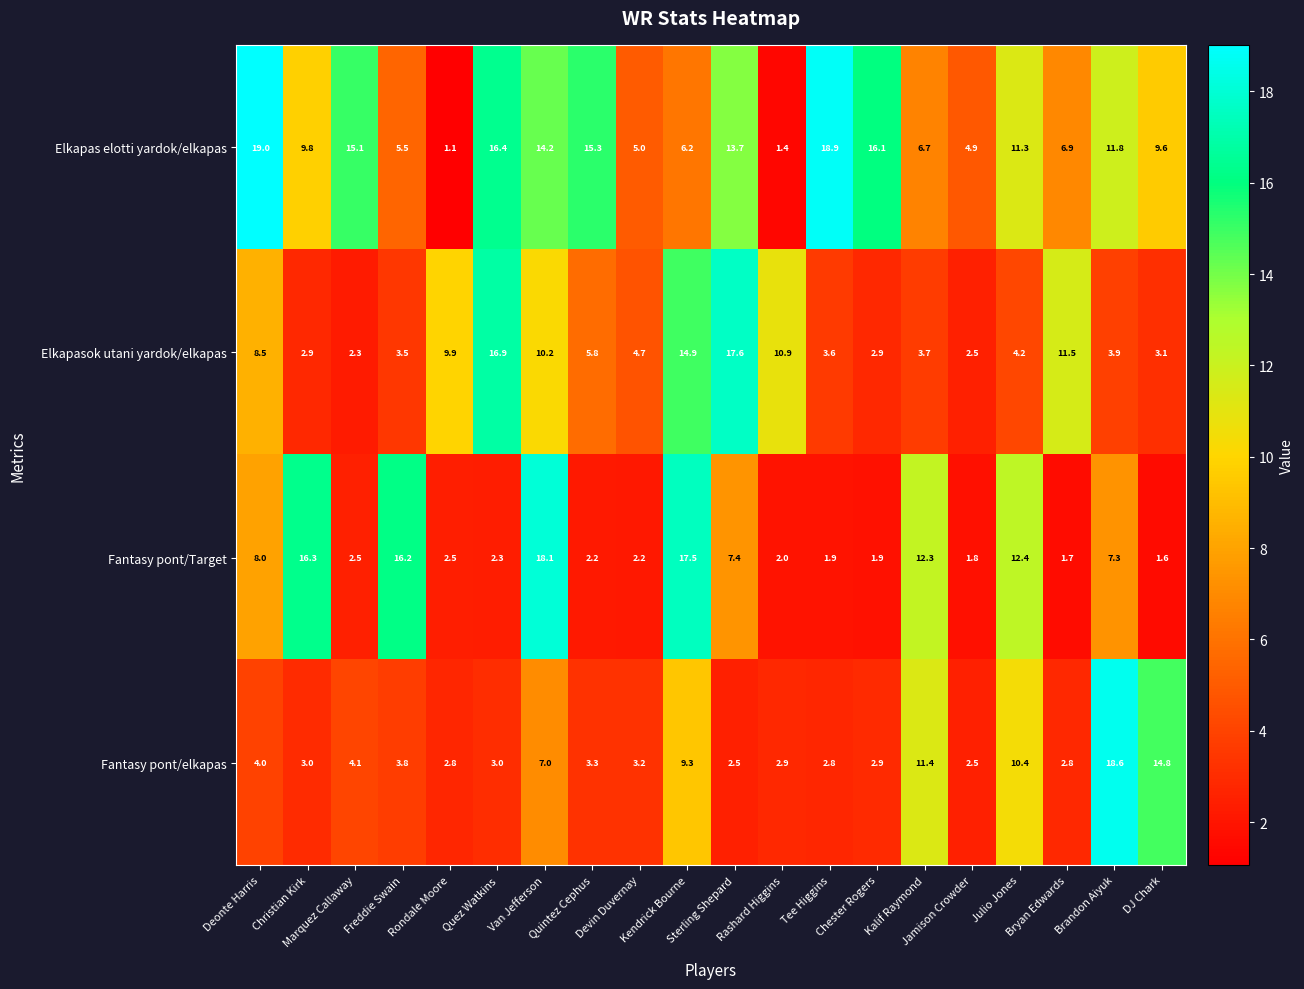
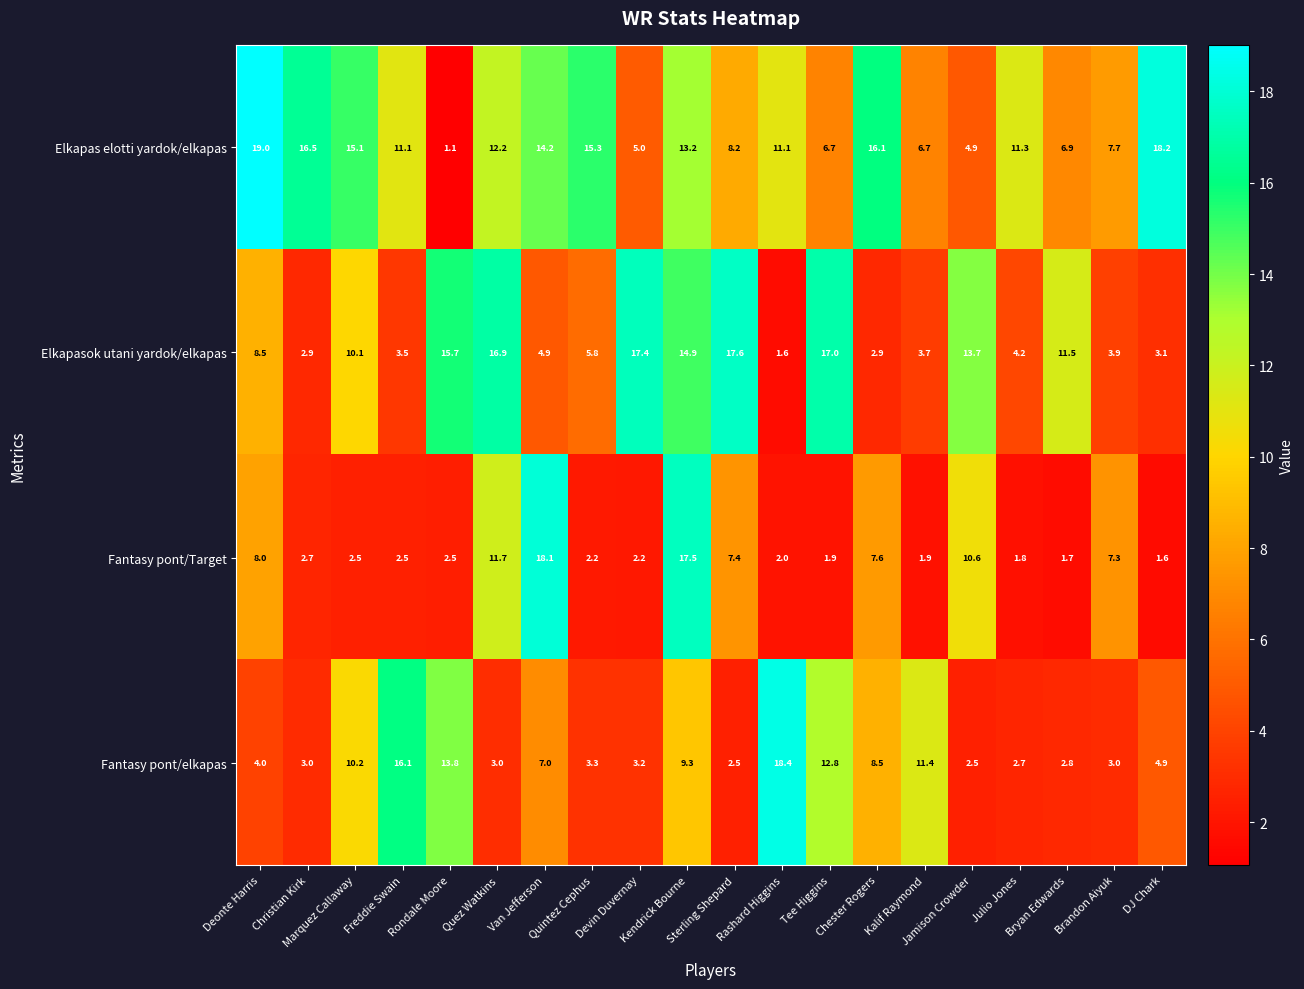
Elkapas elotti yardok/elkapas, Christian Kirk: 9.8 -> 16.5
Elkapas elotti yardok/elkapas, Freddie Swain: 5.5 -> 11.1
Elkapas elotti yardok/elkapas, Quez Watkins: 16.4 -> 12.2
Elkapas elotti yardok/elkapas, Kendrick Bourne: 6.2 -> 13.2
Elkapas elotti yardok/elkapas, Sterling Shepard: 13.7 -> 8.2
Elkapas elotti yardok/elkapas, Rashard Higgins: 1.4 -> 11.1
Elkapas elotti yardok/elkapas, Tee Higgins: 18.9 -> 6.7
Elkapas elotti yardok/elkapas, Brandon Aiyuk: 11.8 -> 7.7
Elkapas elotti yardok/elkapas, DJ Chark: 9.6 -> 18.2
Elkapasok utani yardok/elkapas, Marquez Callaway: 2.3 -> 10.1
Elkapasok utani yardok/elkapas, Rondale Moore: 9.9 -> 15.7
Elkapasok utani yardok/elkapas, Van Jefferson: 10.2 -> 4.9
Elkapasok utani yardok/elkapas, Devin Duvernay: 4.7 -> 17.4
Elkapasok utani yardok/elkapas, Rashard Higgins: 10.9 -> 1.6
Elkapasok utani yardok/elkapas, Tee Higgins: 3.6 -> 17.0
Elkapasok utani yardok/elkapas, Jamison Crowder: 2.5 -> 13.7
Fantasy pont/Target, Christian Kirk: 16.3 -> 2.7
Fantasy pont/Target, Freddie Swain: 16.2 -> 2.5
Fantasy pont/Target, Quez Watkins: 2.3 -> 11.7
Fantasy pont/Target, Chester Rogers: 1.9 -> 7.6
Fantasy pont/Target, Kalif Raymond: 12.3 -> 1.9
Fantasy pont/Target, Jamison Crowder: 1.8 -> 10.6
Fantasy pont/Target, Julio Jones: 12.4 -> 1.8
Fantasy pont/elkapas, Marquez Callaway: 4.1 -> 10.2
Fantasy pont/elkapas, Freddie Swain: 3.8 -> 16.1
Fantasy pont/elkapas, Rondale Moore: 2.8 -> 13.8
Fantasy pont/elkapas, Rashard Higgins: 2.9 -> 18.4
Fantasy pont/elkapas, Tee Higgins: 2.8 -> 12.8
Fantasy pont/elkapas, Chester Rogers: 2.9 -> 8.5
Fantasy pont/elkapas, Julio Jones: 10.4 -> 2.7
Fantasy pont/elkapas, Brandon Aiyuk: 18.6 -> 3.0
Fantasy pont/elkapas, DJ Chark: 14.8 -> 4.9
